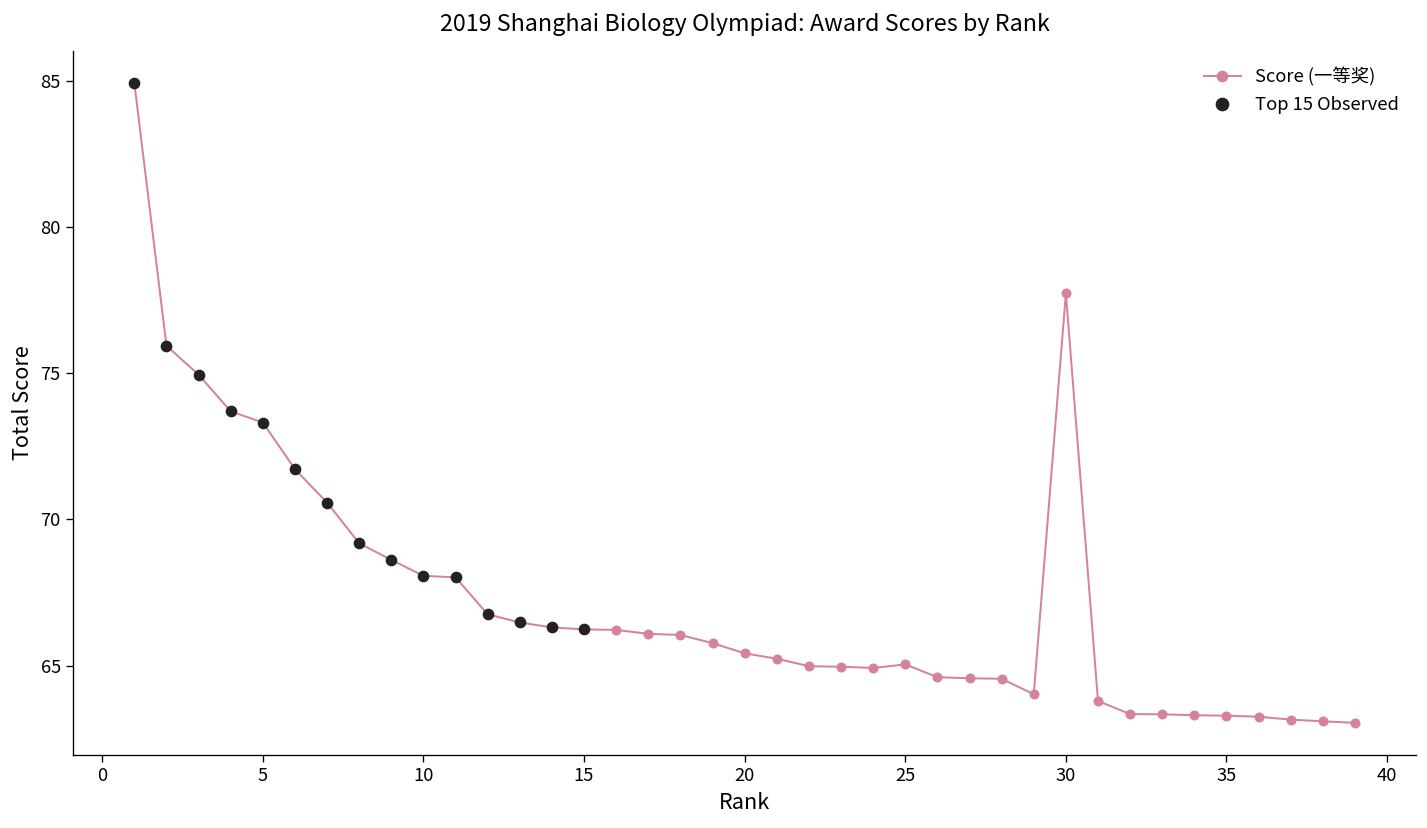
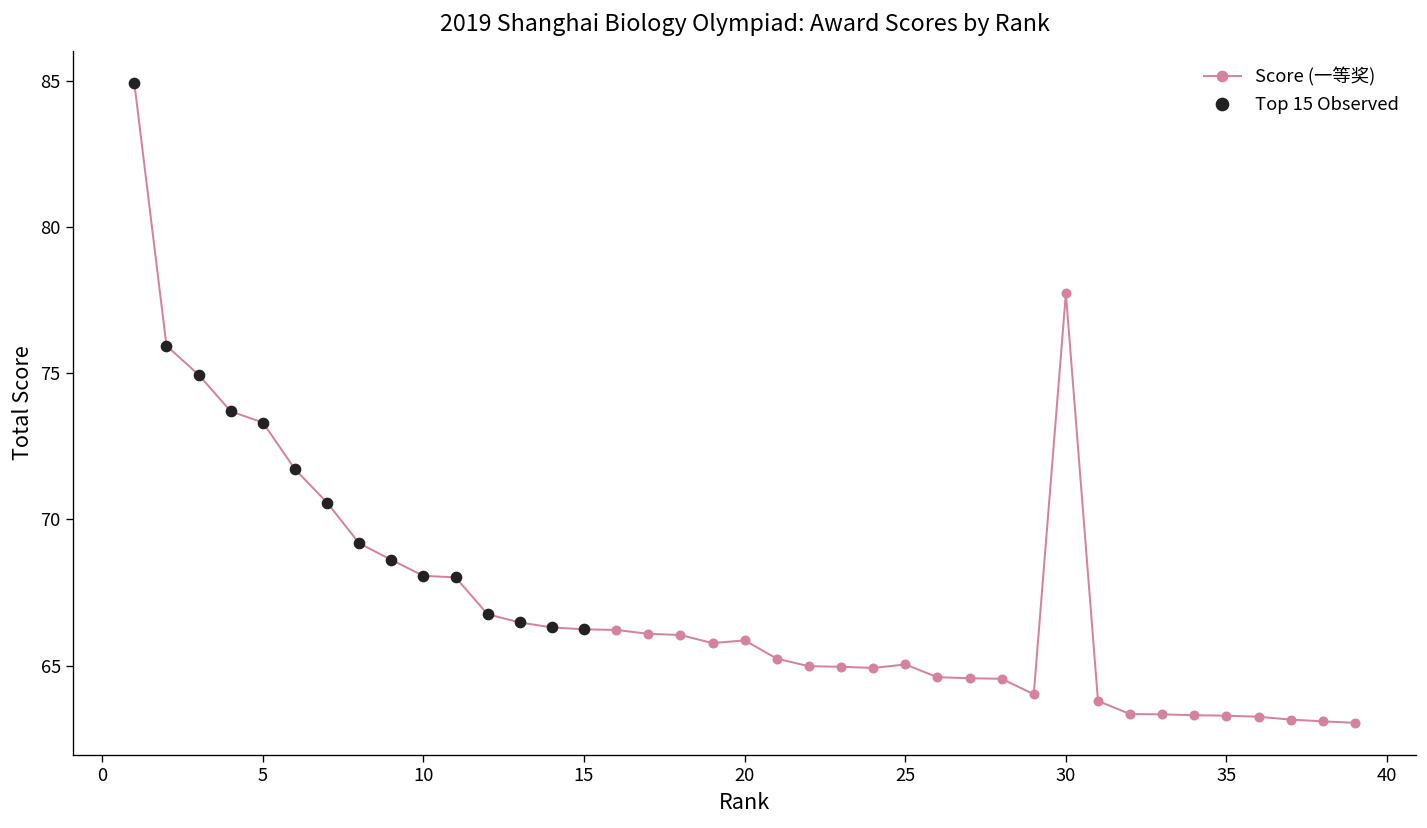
Score (一等奖), 20: 65.4 -> 65.9
